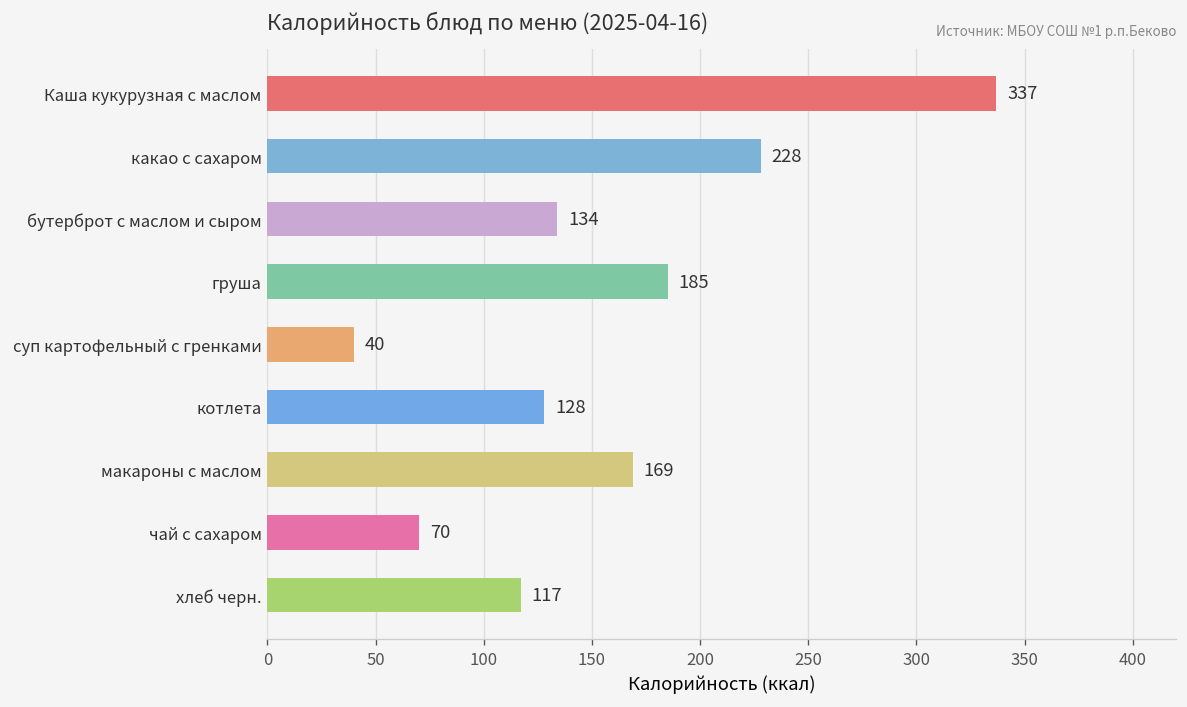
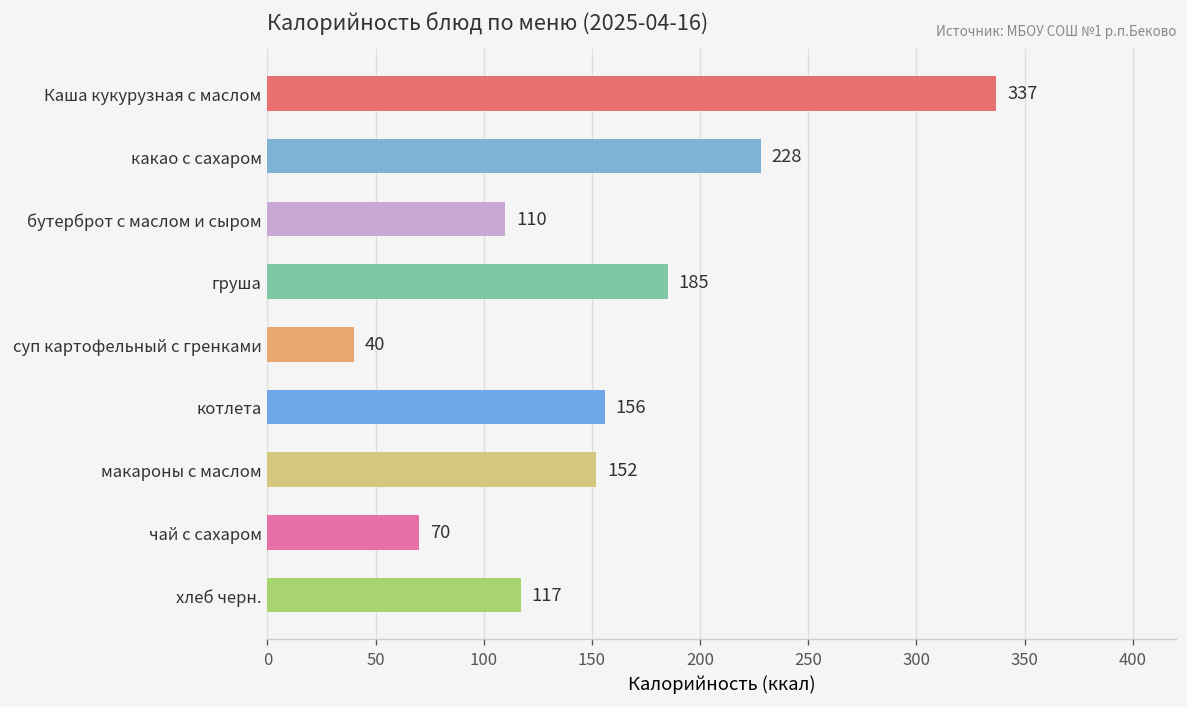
бутерброт с маслом и сыром: 134 -> 110
котлета: 128 -> 156
макароны с маслом: 169 -> 152
